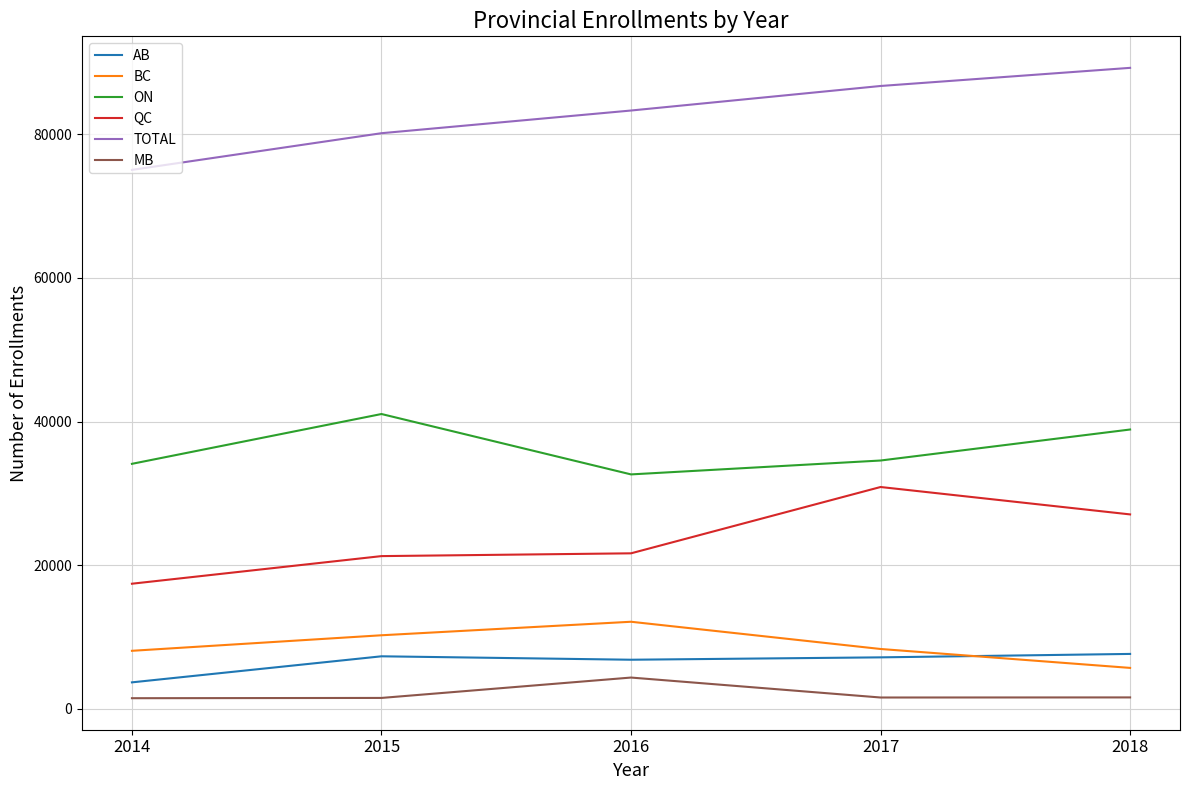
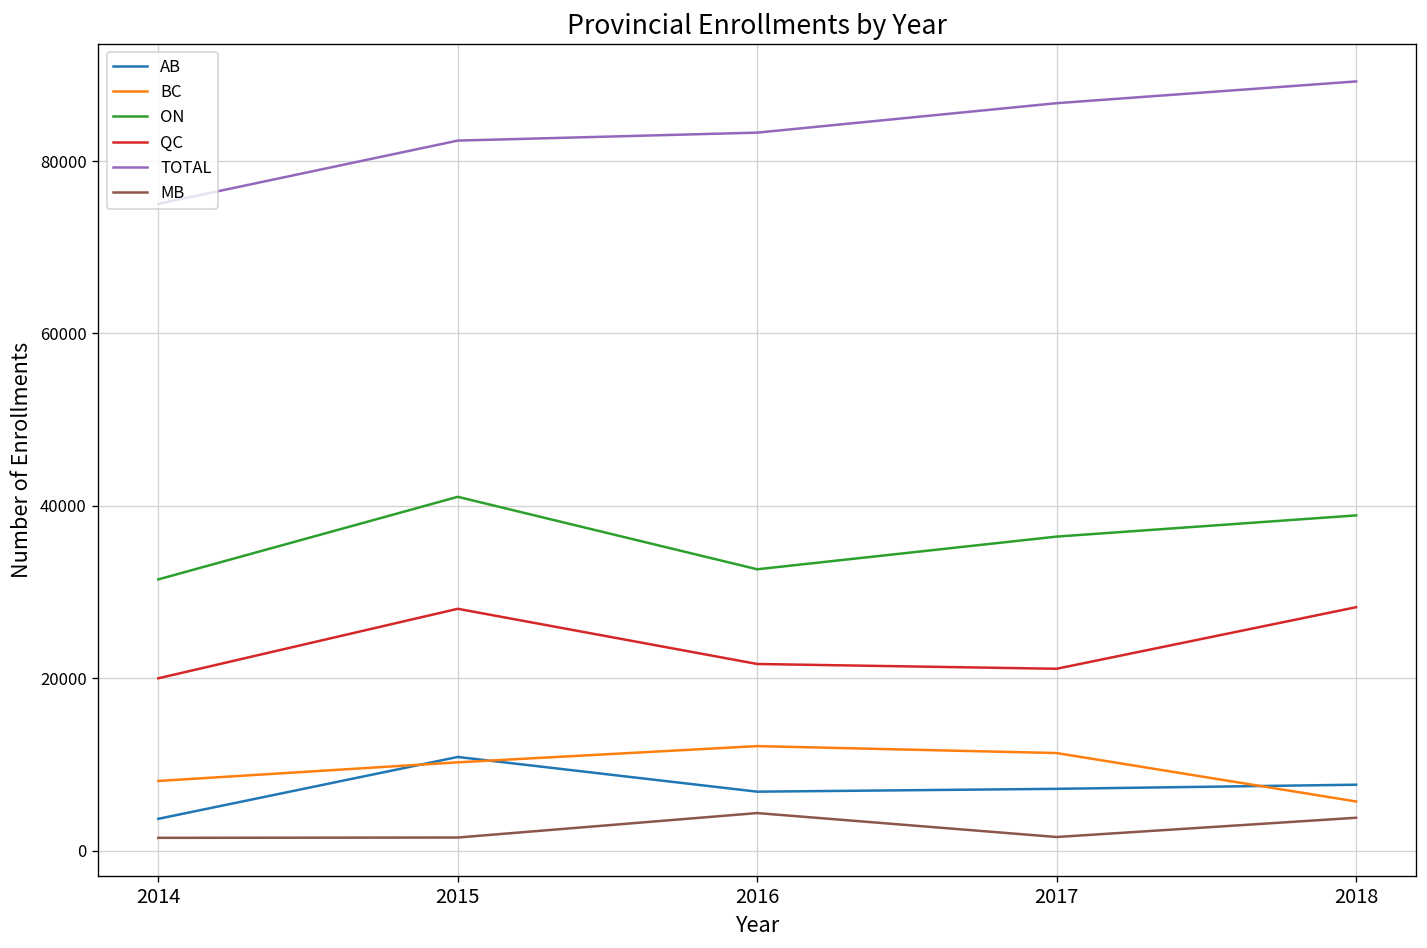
ON, 2014: 34000 -> 31000
QC, 2014: 17000 -> 20000
AB, 2015: 7000 -> 11000
QC, 2015: 21000 -> 28000
TOTAL, 2015: 80000 -> 82000
BC, 2017: 8000 -> 11000
ON, 2017: 35000 -> 36000
QC, 2017: 31000 -> 21000
QC, 2018: 27000 -> 28000
MB, 2018: 2000 -> 4000
